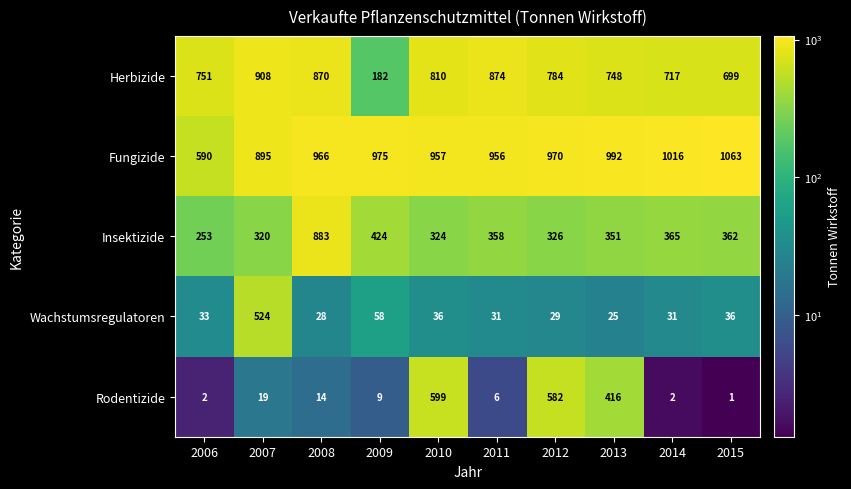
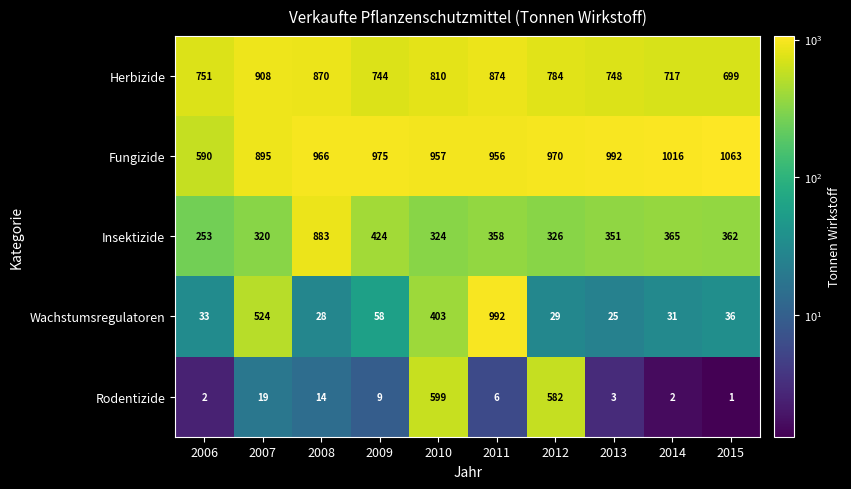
Herbizide, 2009: 182 -> 744
Wachstumsregulatoren, 2010: 36 -> 403
Wachstumsregulatoren, 2011: 31 -> 992
Rodentizide, 2013: 416 -> 3
